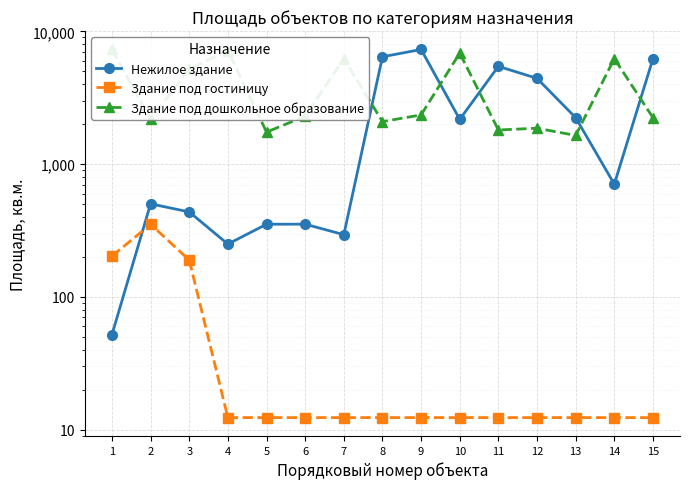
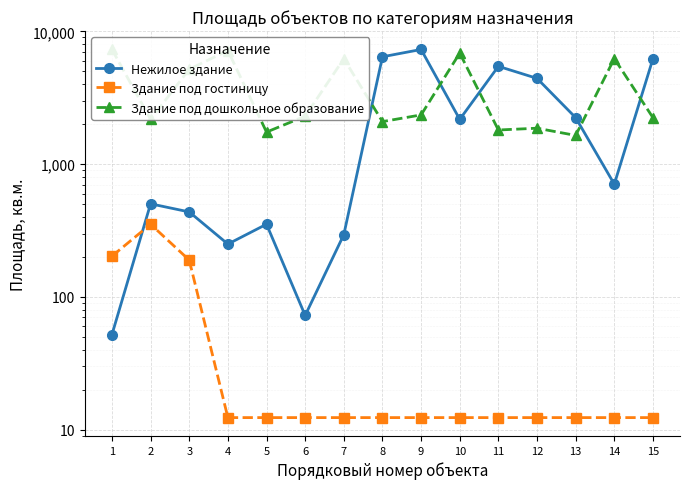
Нежилое здание, 6: 350 -> 70
